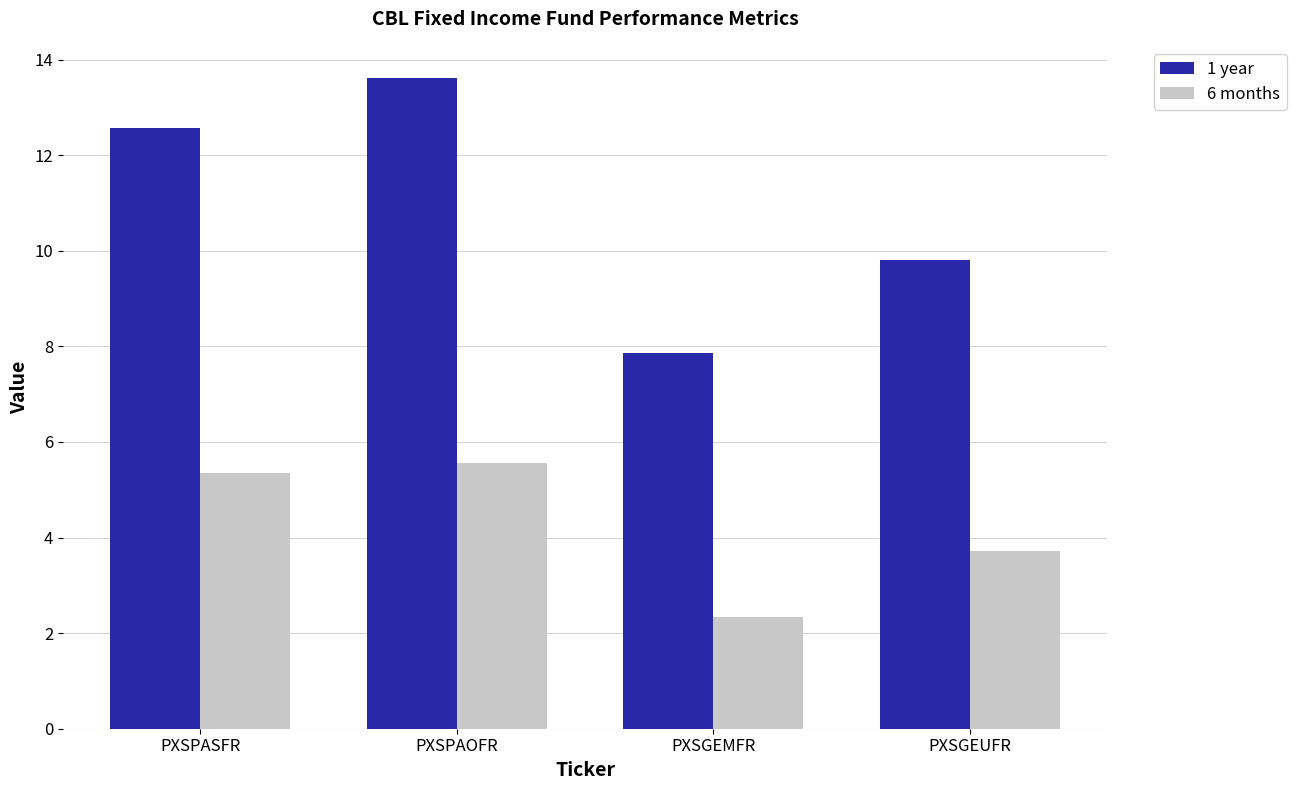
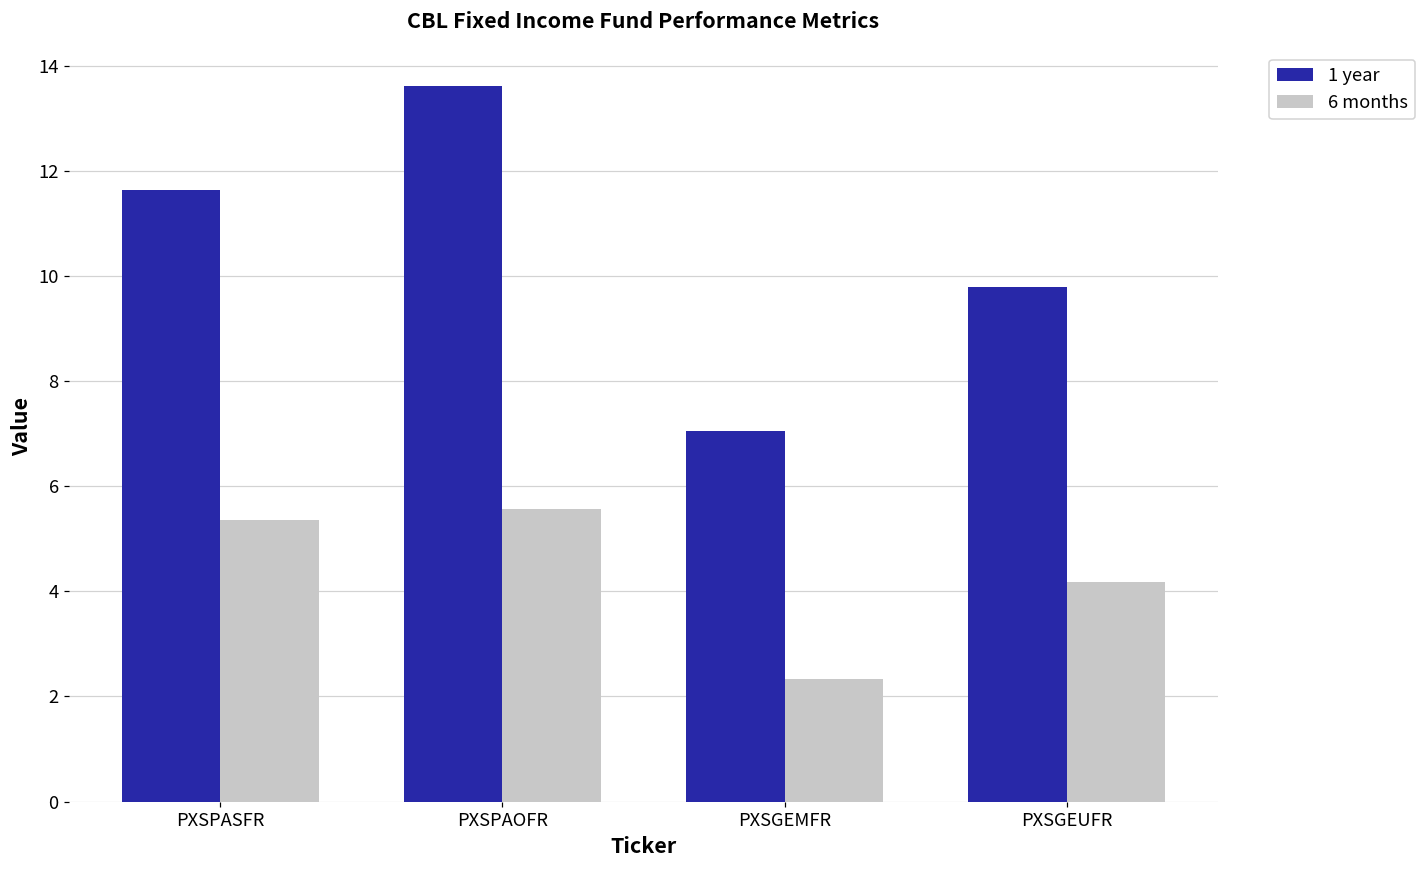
1 year, PXSPASFR: 12.6 -> 11.6
1 year, PXSGEMFR: 7.9 -> 7.1
6 months, PXSGEUFR: 3.7 -> 4.2
